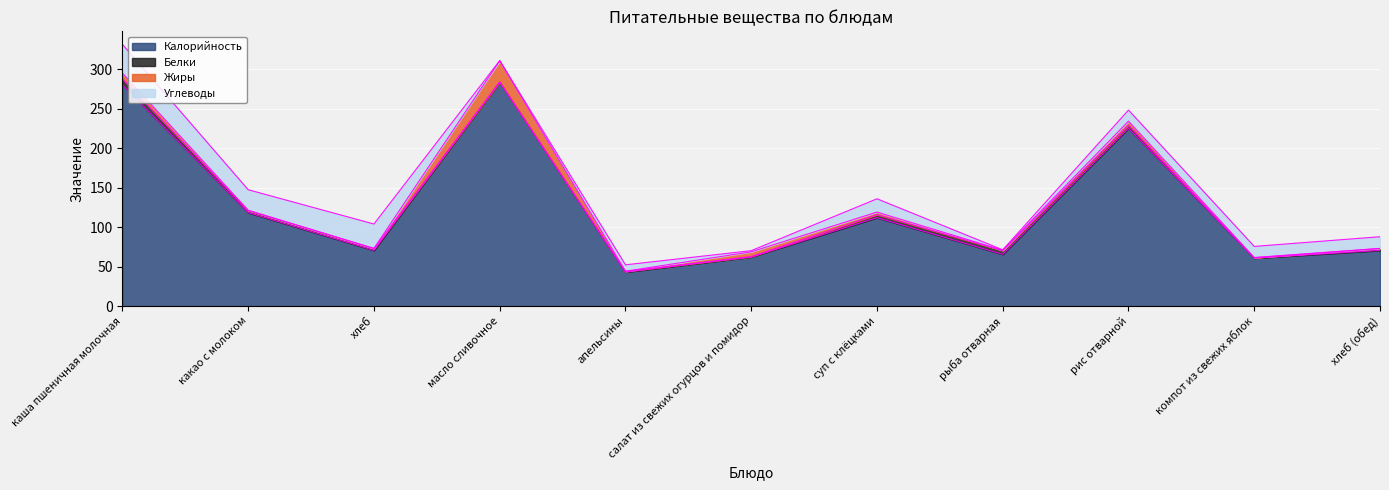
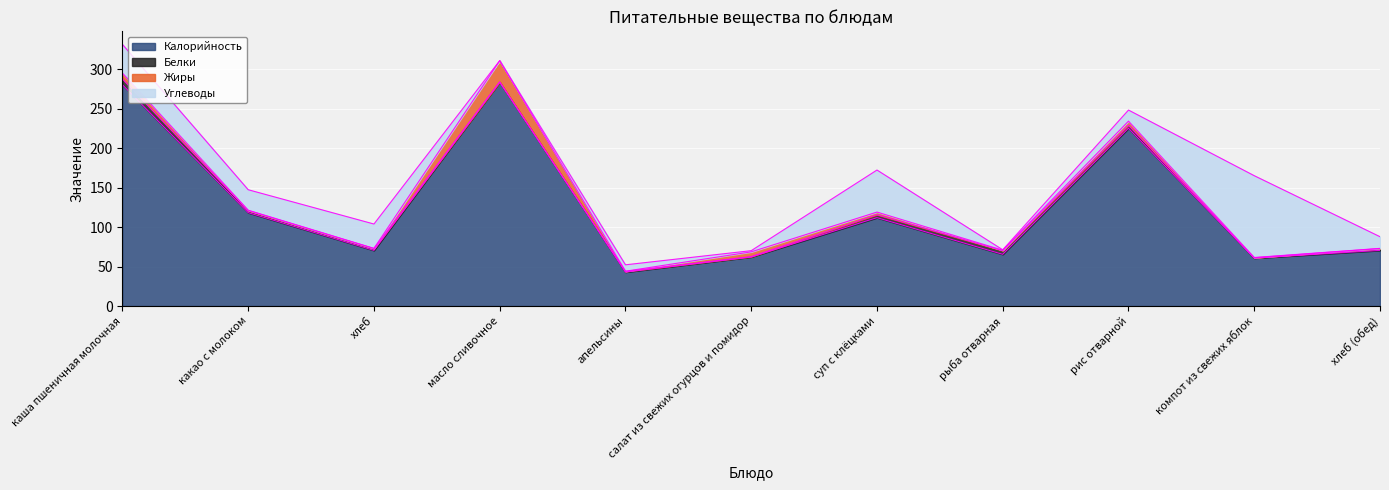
Углеводы, суп с клёцками: 20 -> 50
Углеводы, компот из свежих яблок: 10 -> 100
